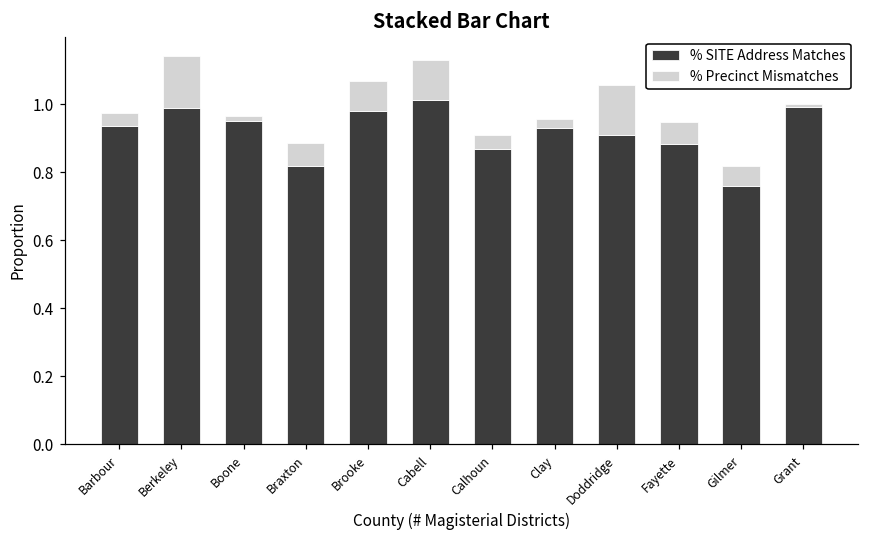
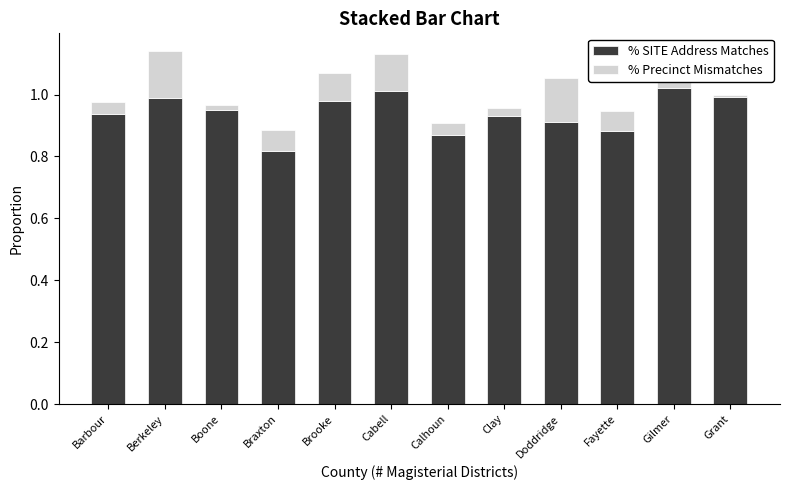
% SITE Address Matches, Gilmer: 0.76 -> 1.02
